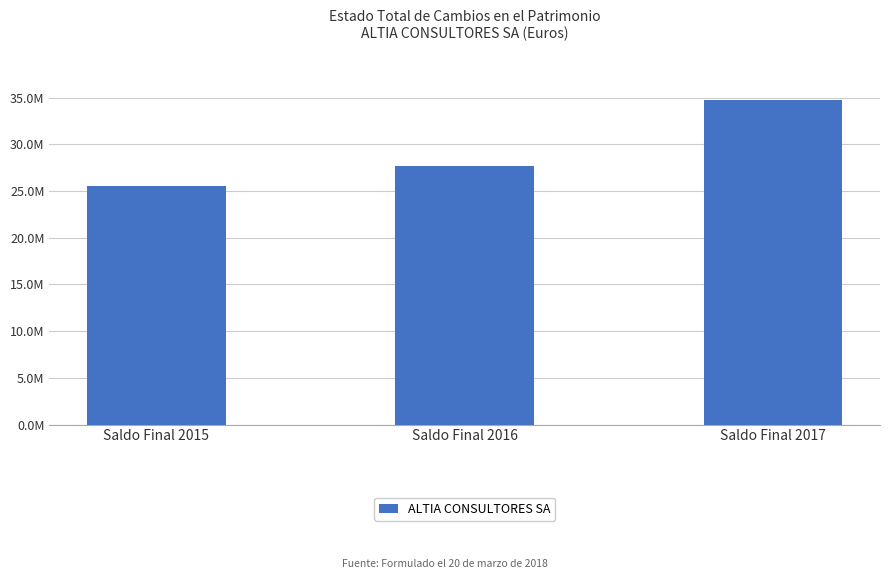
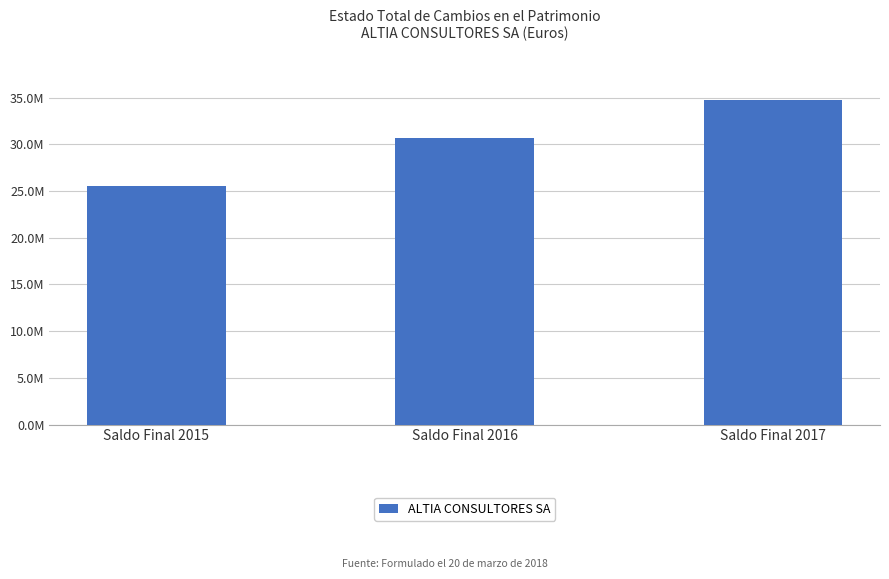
Saldo Final 2016: 28000000 -> 31000000
